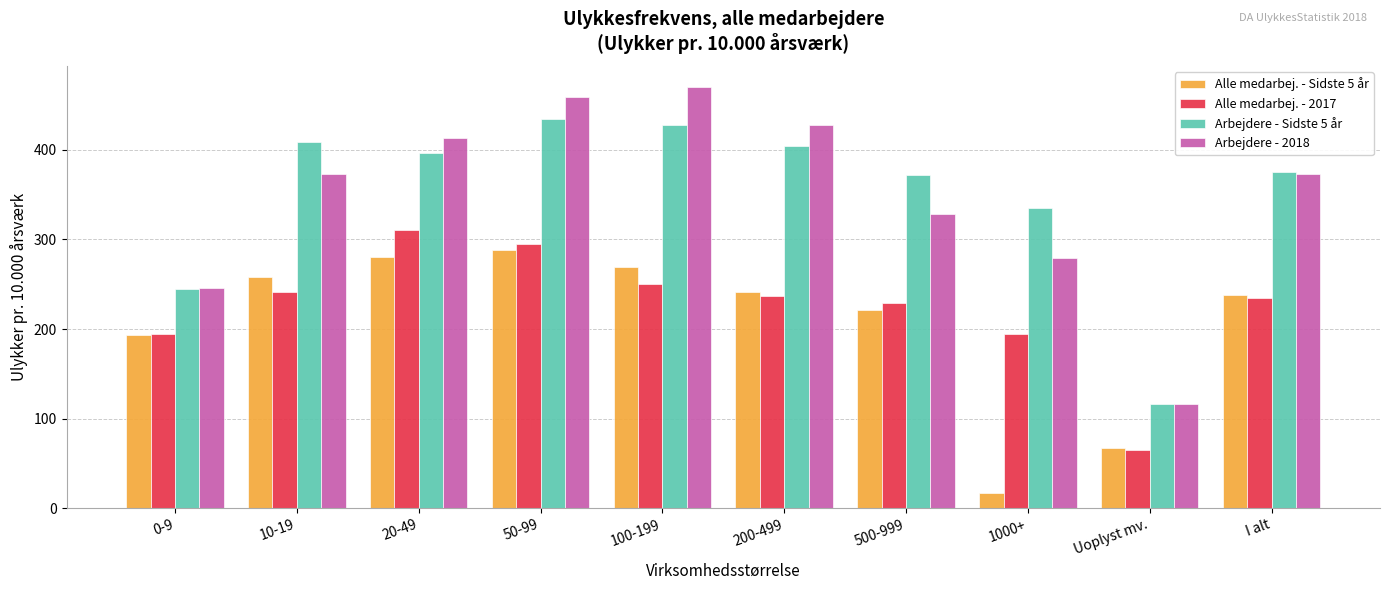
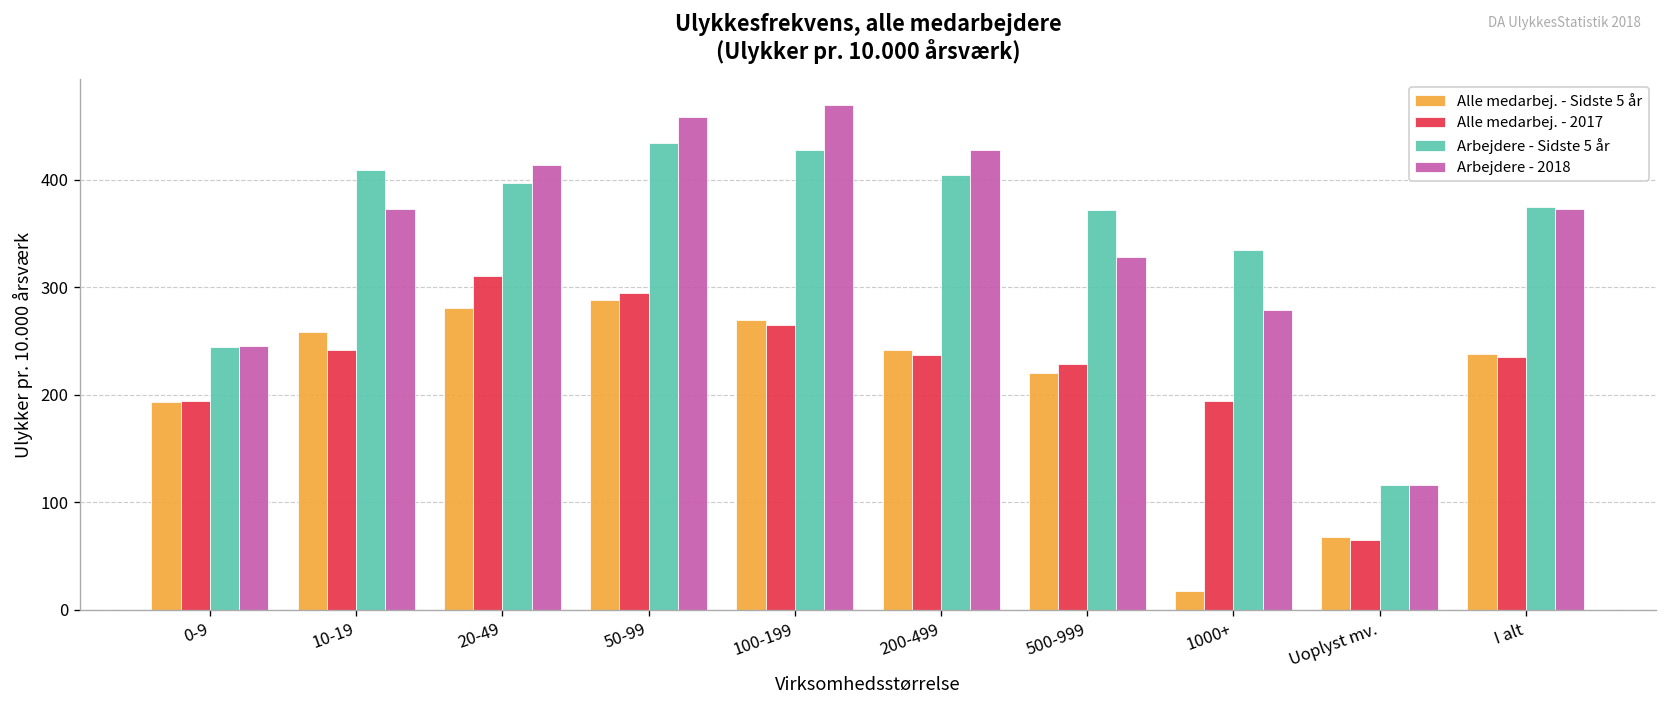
Alle medarbej. - 2017, 100-199: 250 -> 260
